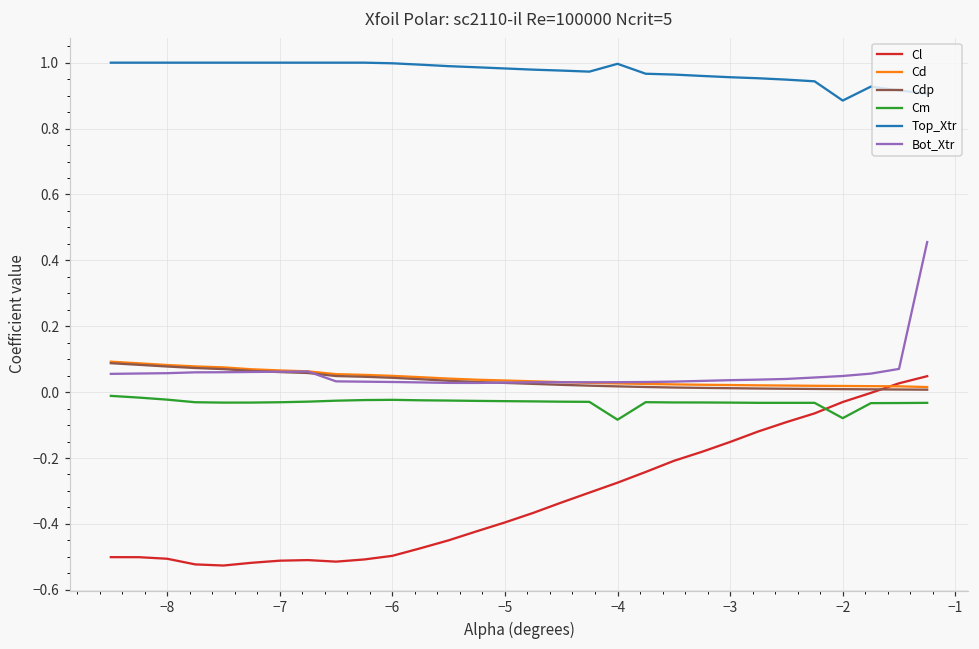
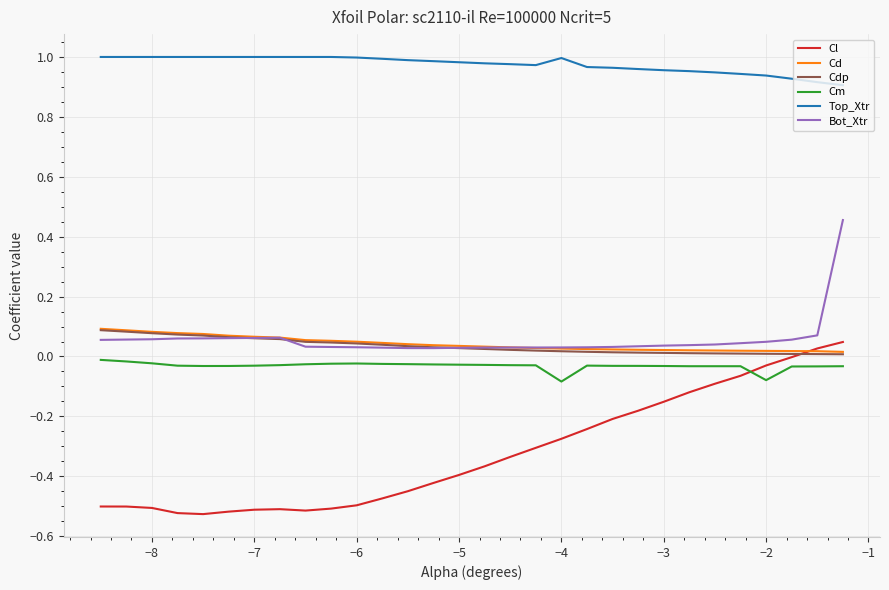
Top_Xtr, −2: 0.89 -> 0.94
